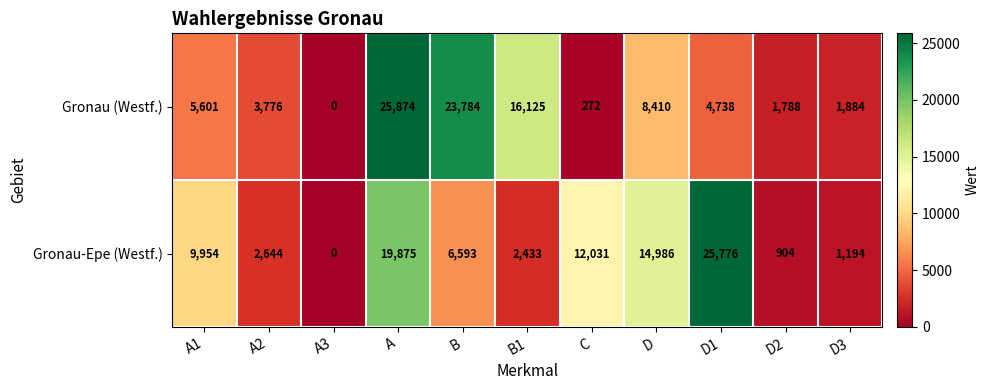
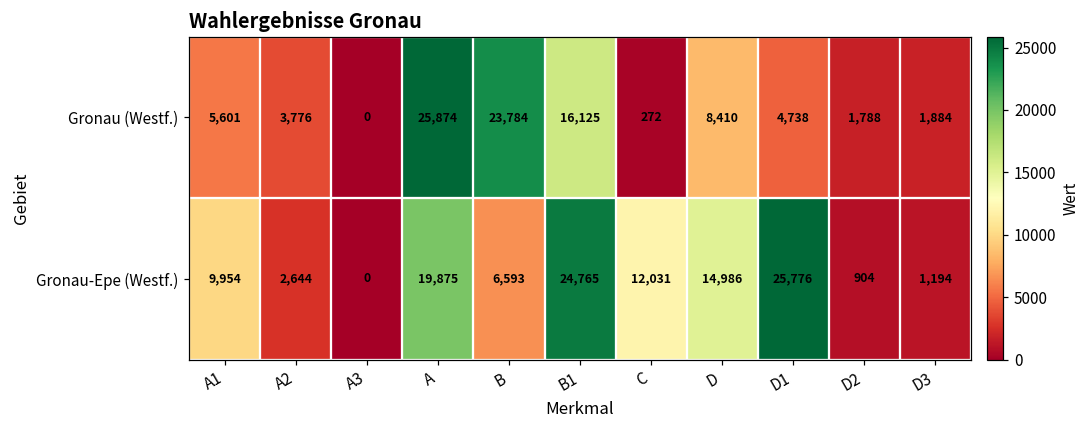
Gronau-Epe (Westf.), B1: 2,433 -> 24,765
